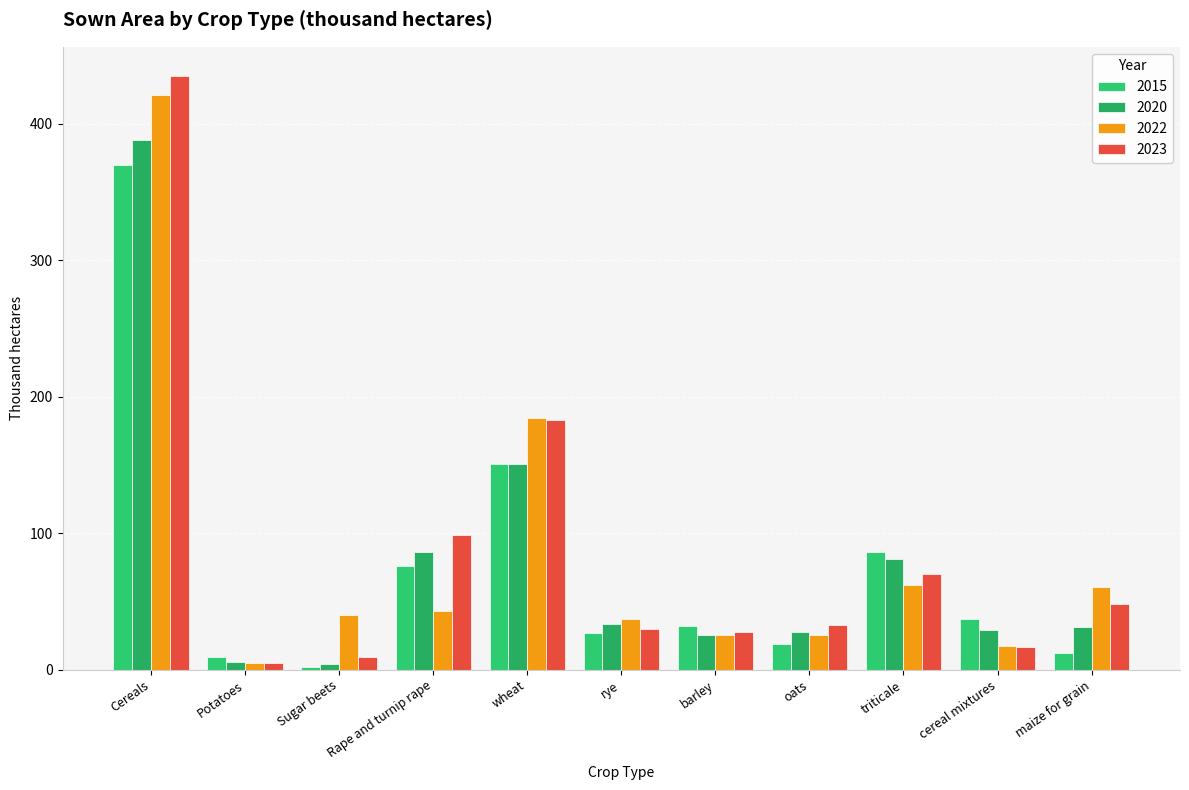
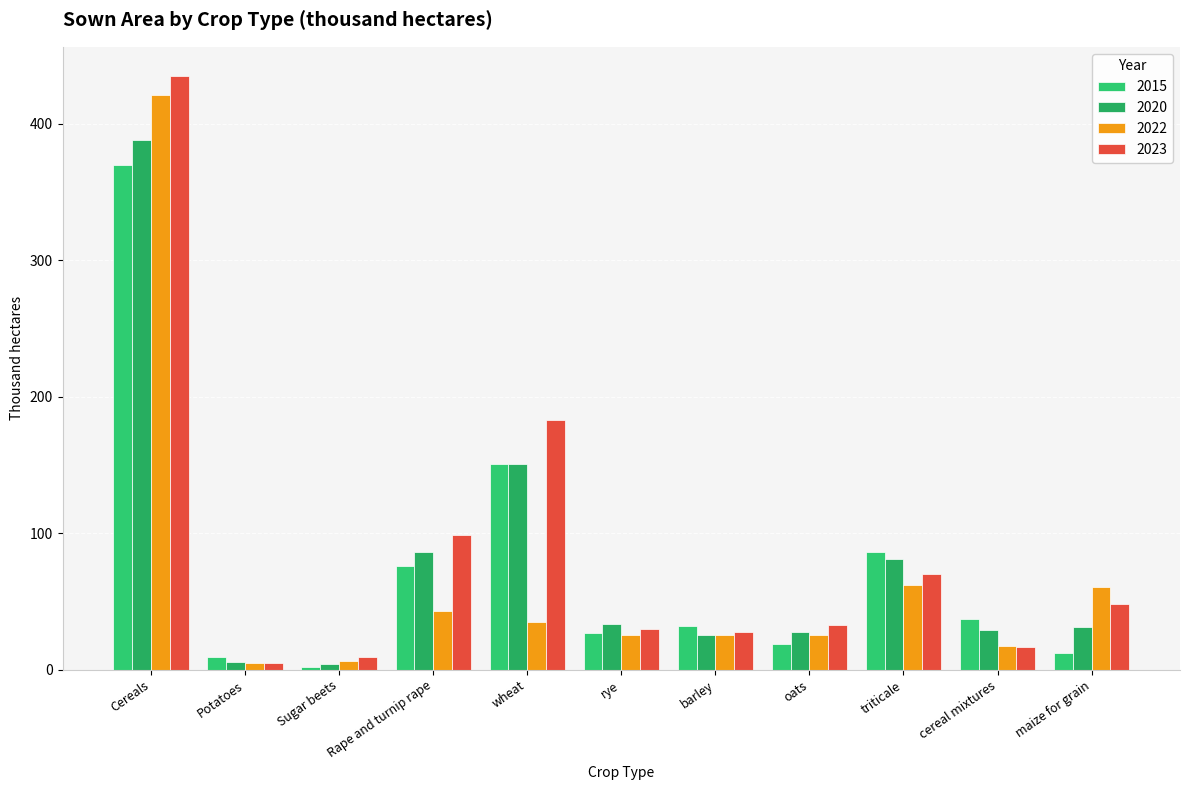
2022, Sugar beets: 40 -> 7
2022, wheat: 185 -> 35
2022, rye: 38 -> 26
